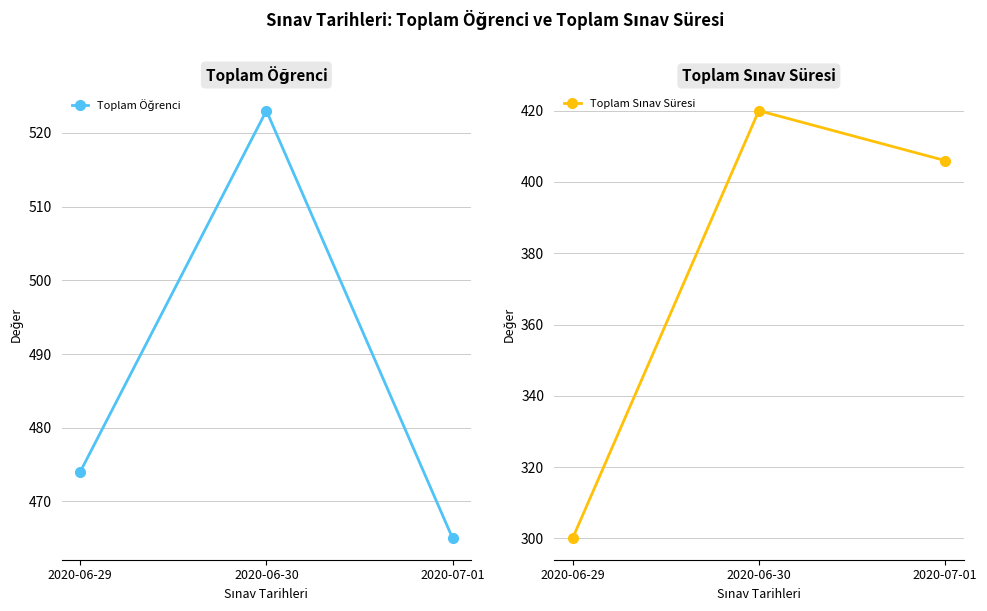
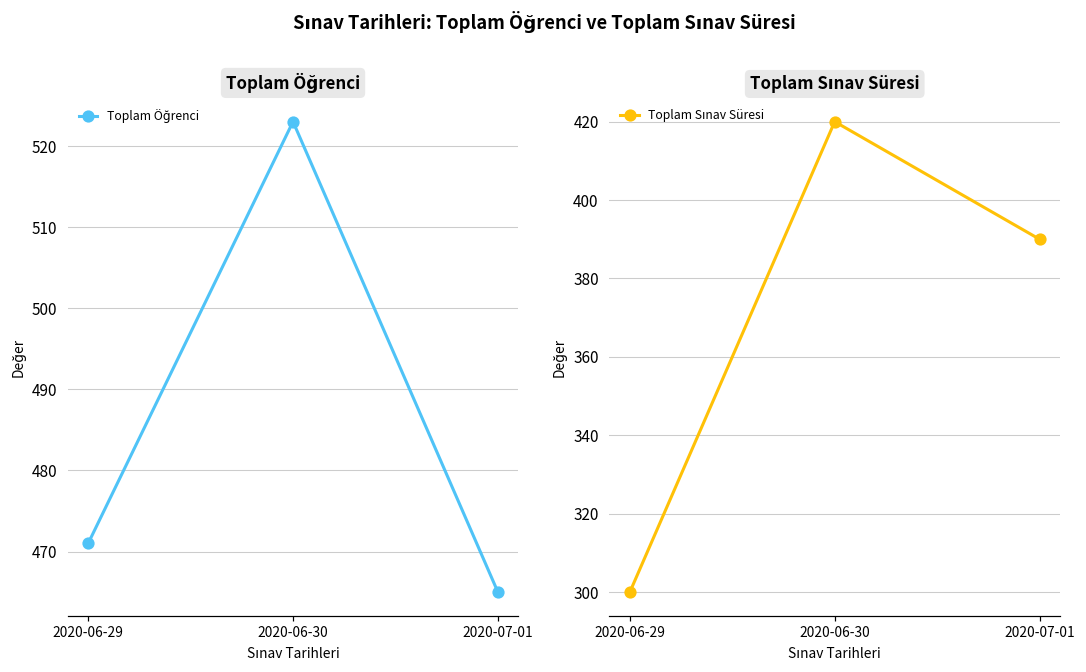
Toplam Öğrenci, 2020-06-29: 474 -> 471
Toplam Sınav Süresi, 2020-07-01: 406 -> 390
